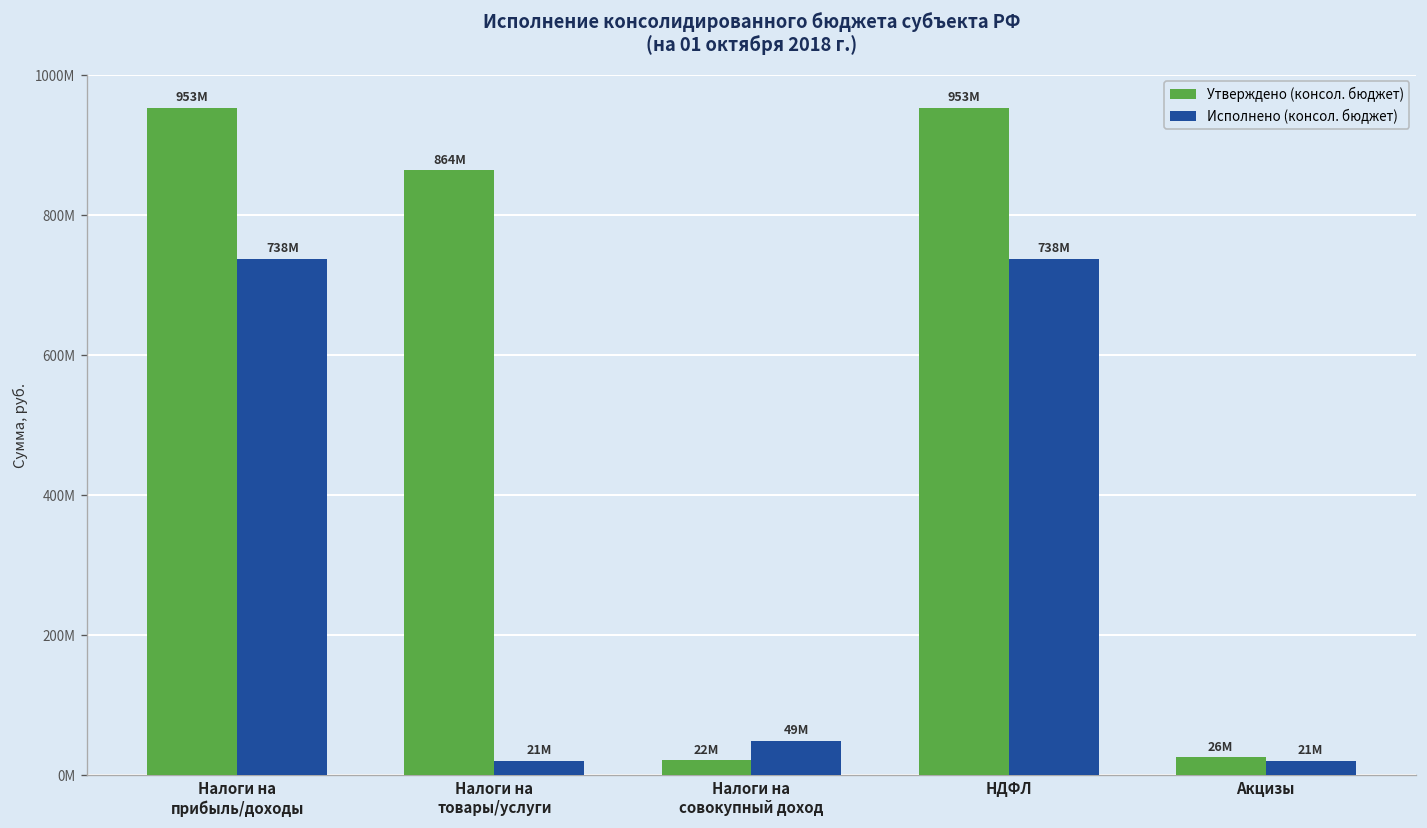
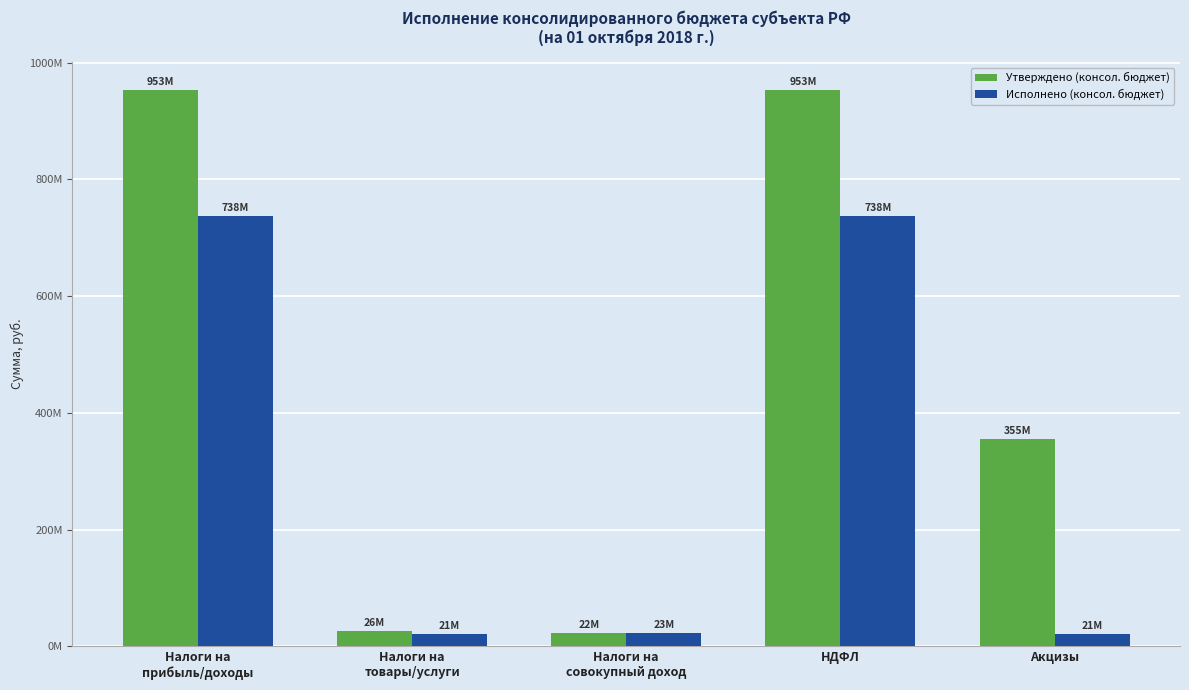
Утверждено (консол. бюджет), Налоги на товары/услуги: 864M -> 26M
Исполнено (консол. бюджет), Налоги на совокупный доход: 49M -> 23M
Утверждено (консол. бюджет), Акцизы: 26M -> 355M
